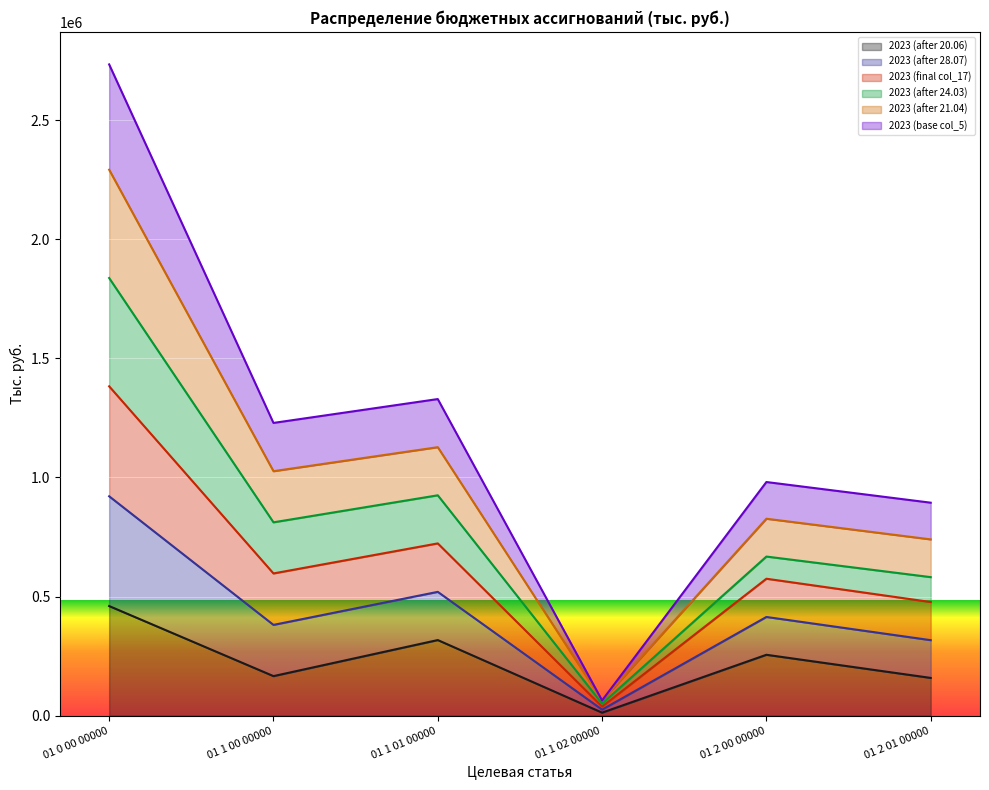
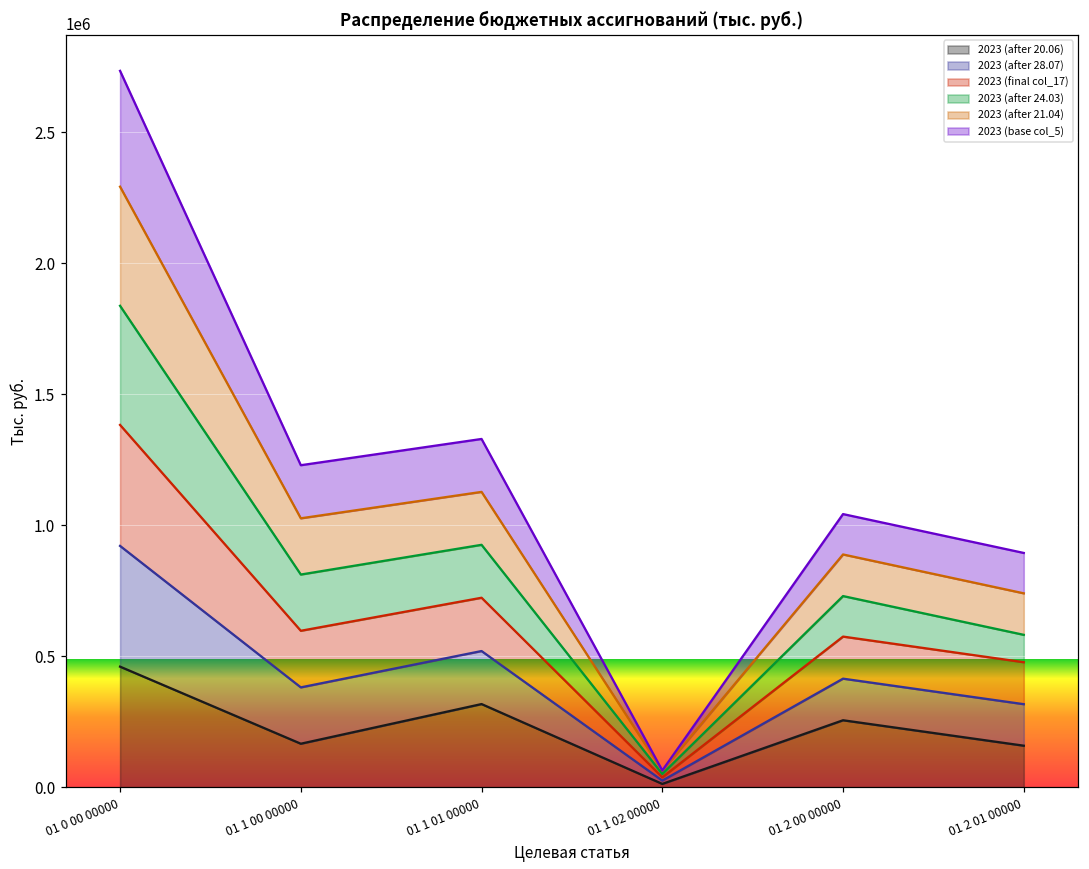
2023 (after 24.03), 01 2 00 00000: 90000 -> 150000
